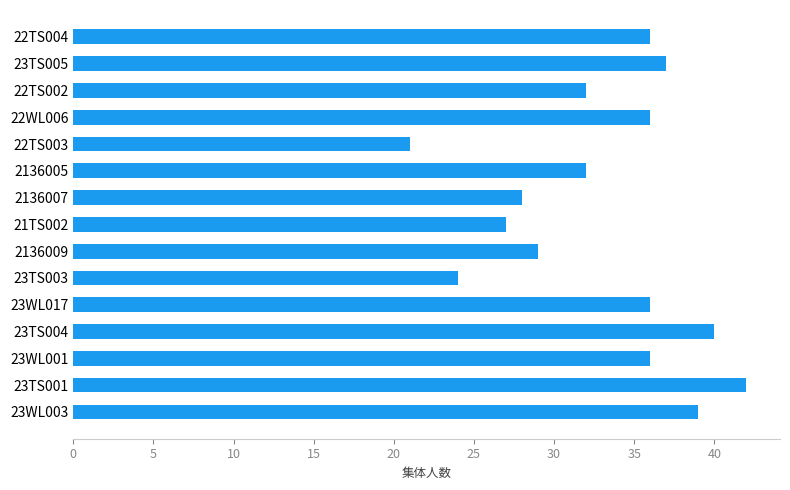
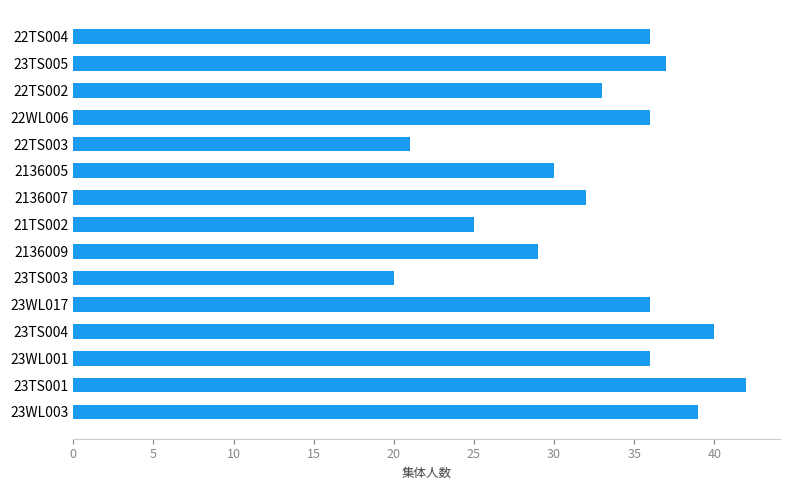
22TS002: 32 -> 33
2136005: 32 -> 30
2136007: 28 -> 32
21TS002: 27 -> 25
23TS003: 24 -> 20
